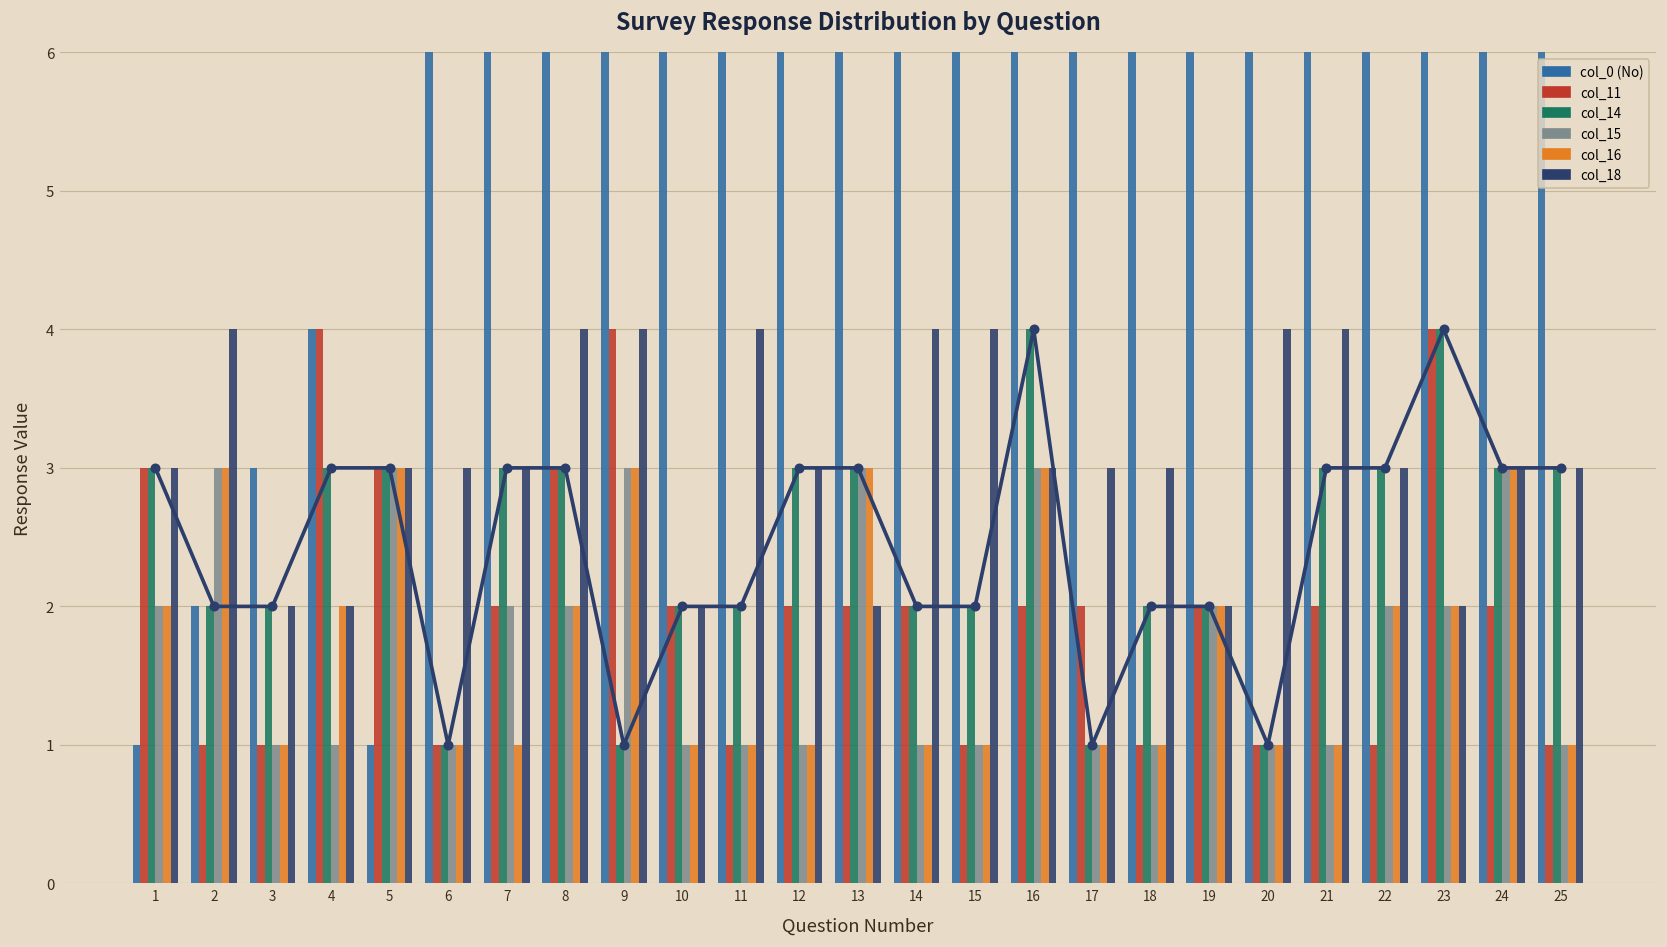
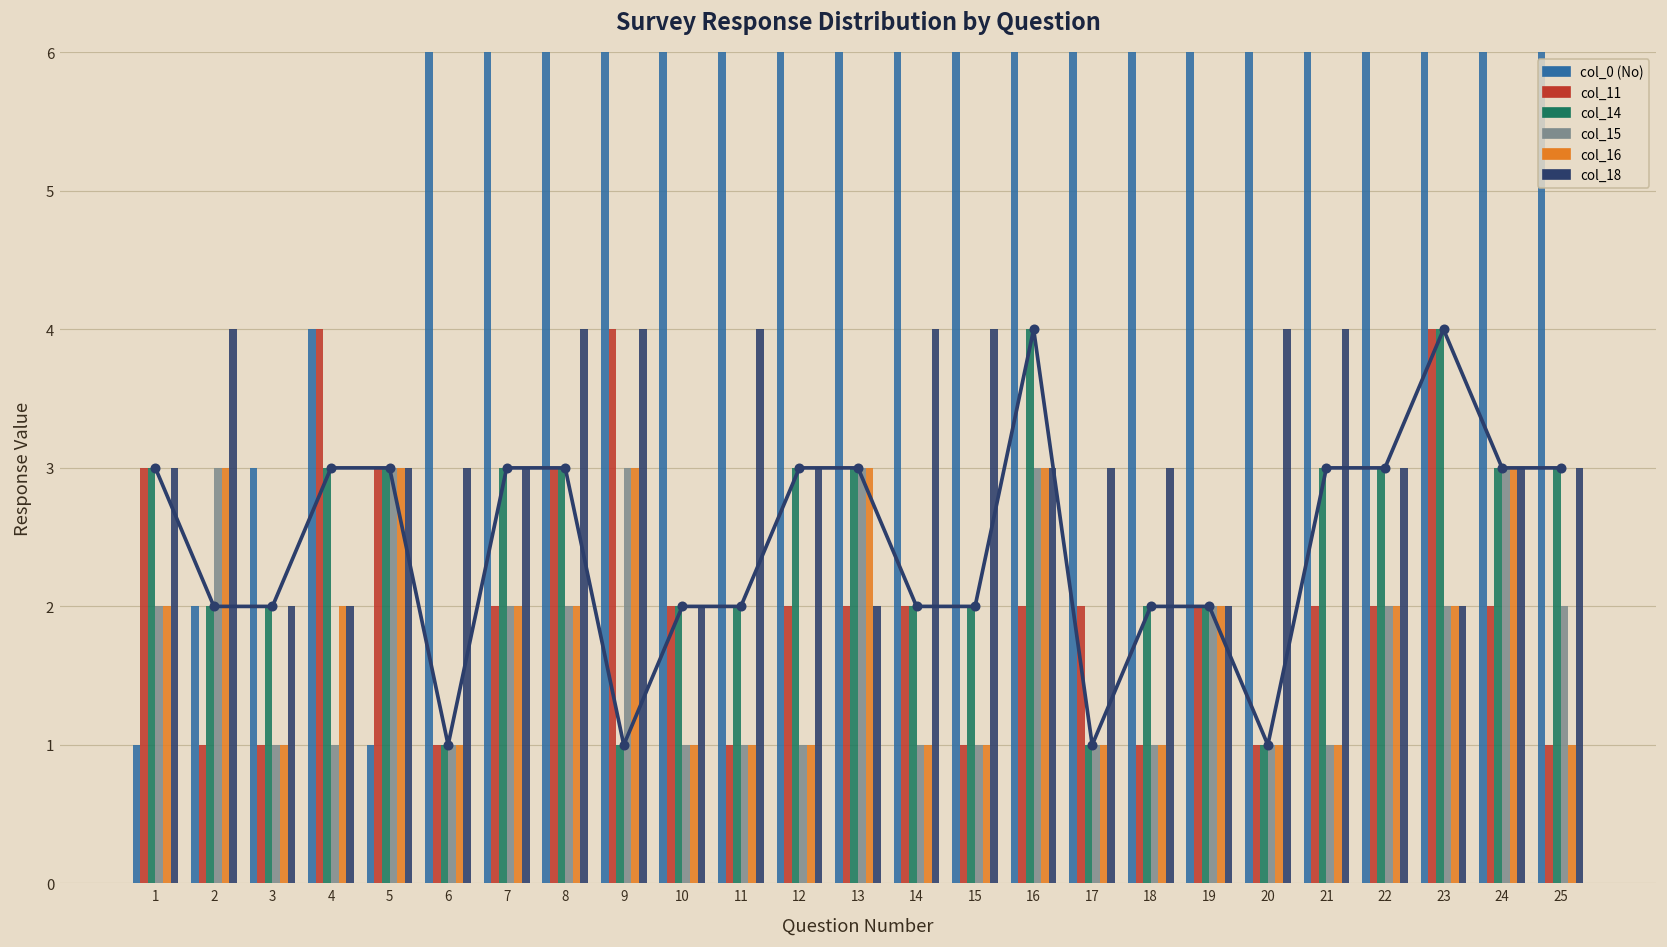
col_16, 7: 1 -> 2
col_11, 22: 1 -> 2
col_15, 25: 1 -> 2
